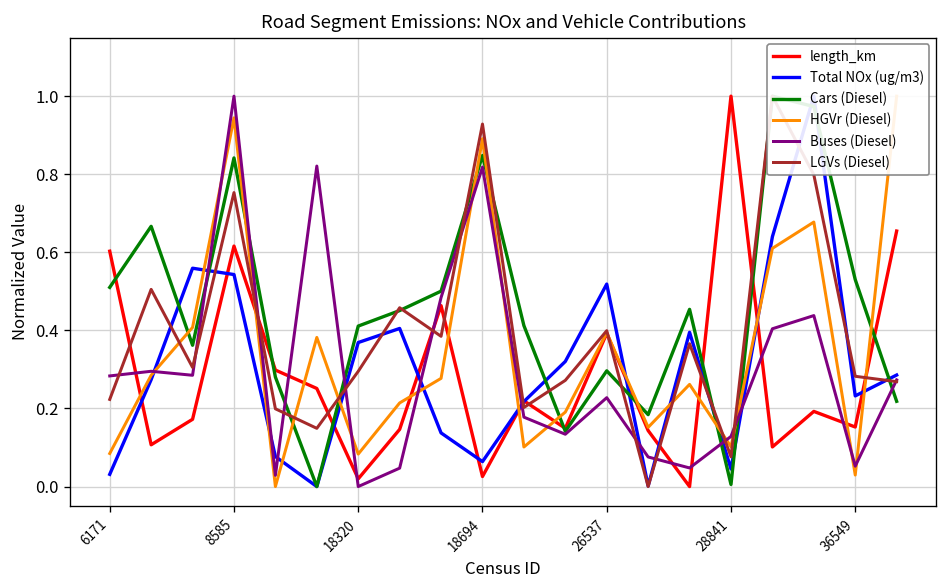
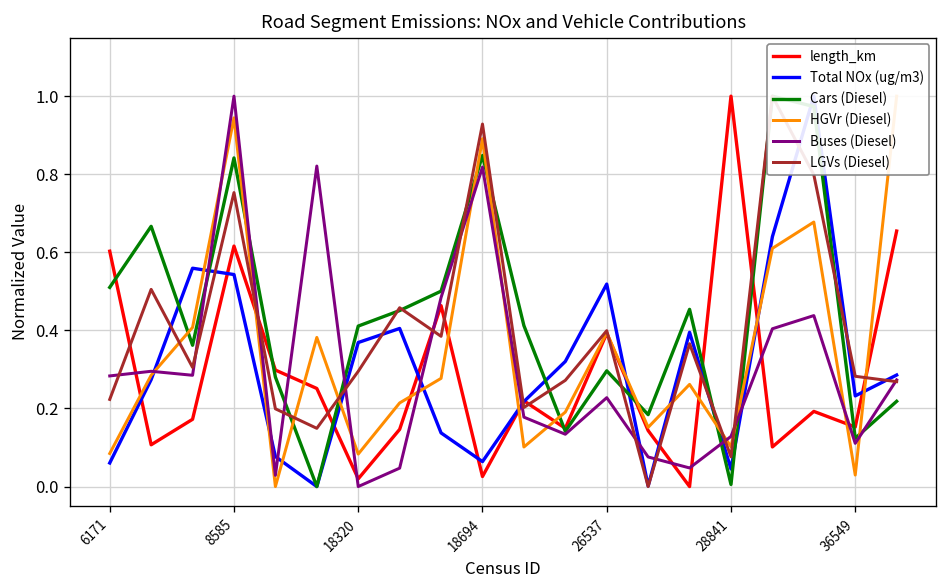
Total NOx (ug/m3), 6171: 0.03 -> 0.06
Cars (Diesel), 36549: 0.53 -> 0.12
Buses (Diesel), 36549: 0.05 -> 0.11
